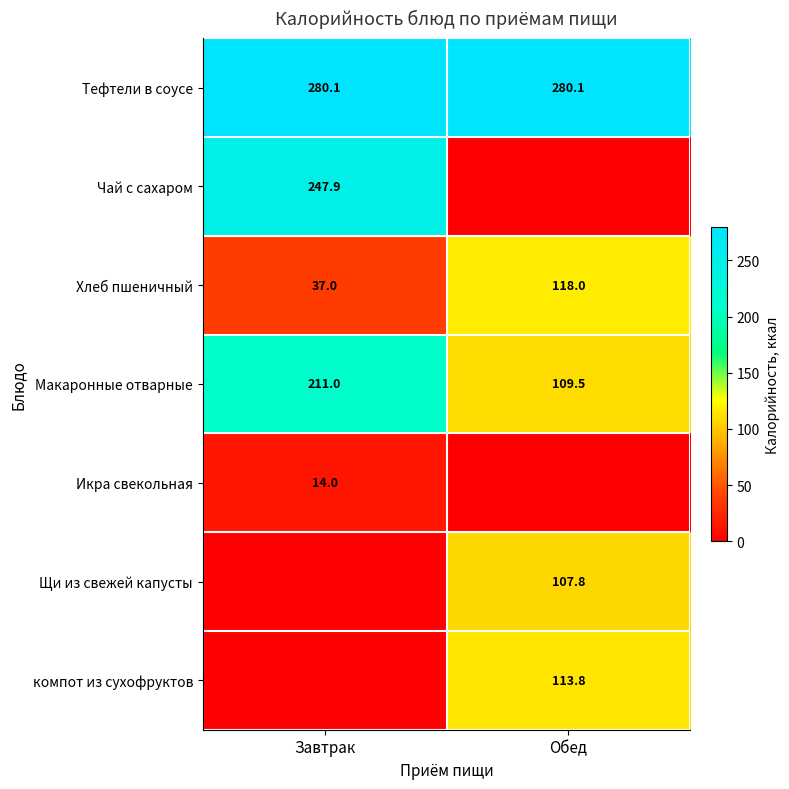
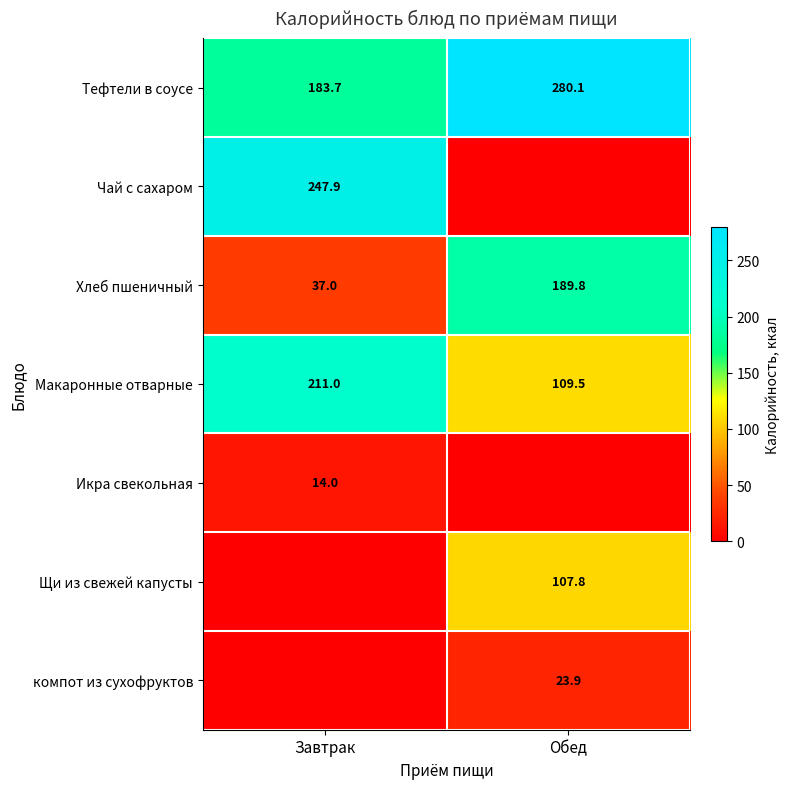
Тефтели в соусе, Завтрак: 280.1 -> 183.7
Хлеб пшеничный, Обед: 118.0 -> 189.8
компот из сухофруктов, Обед: 113.8 -> 23.9
